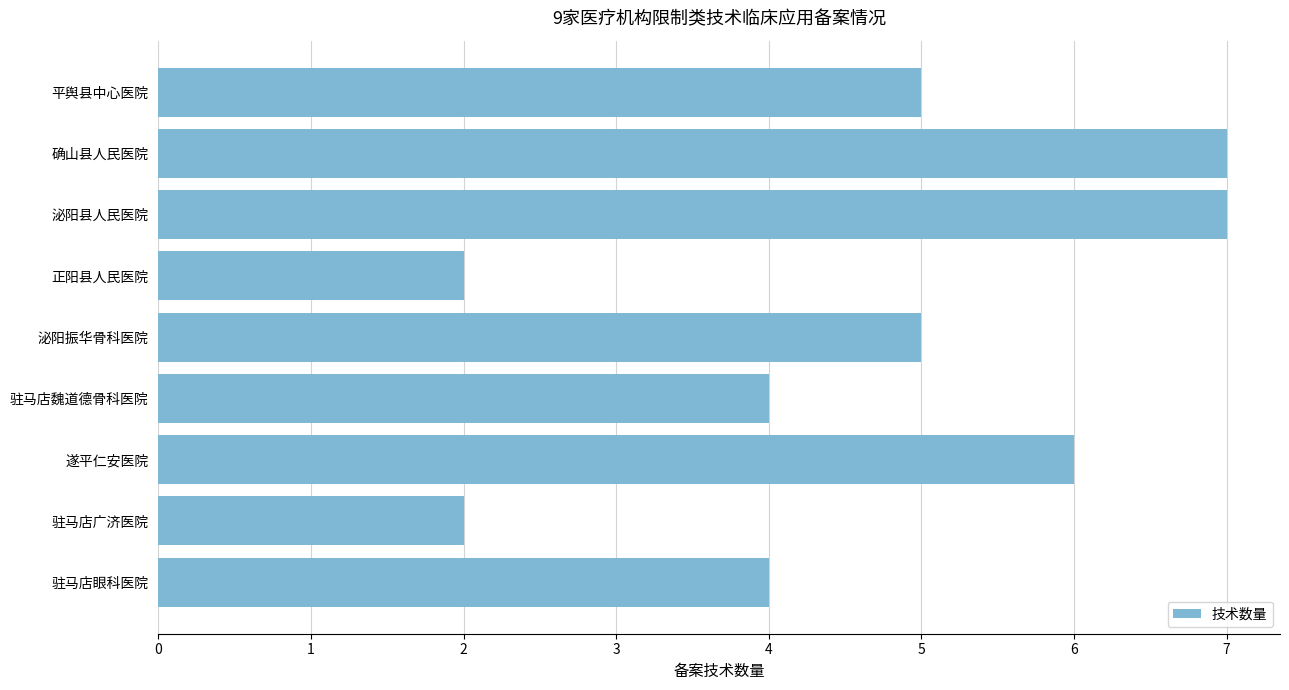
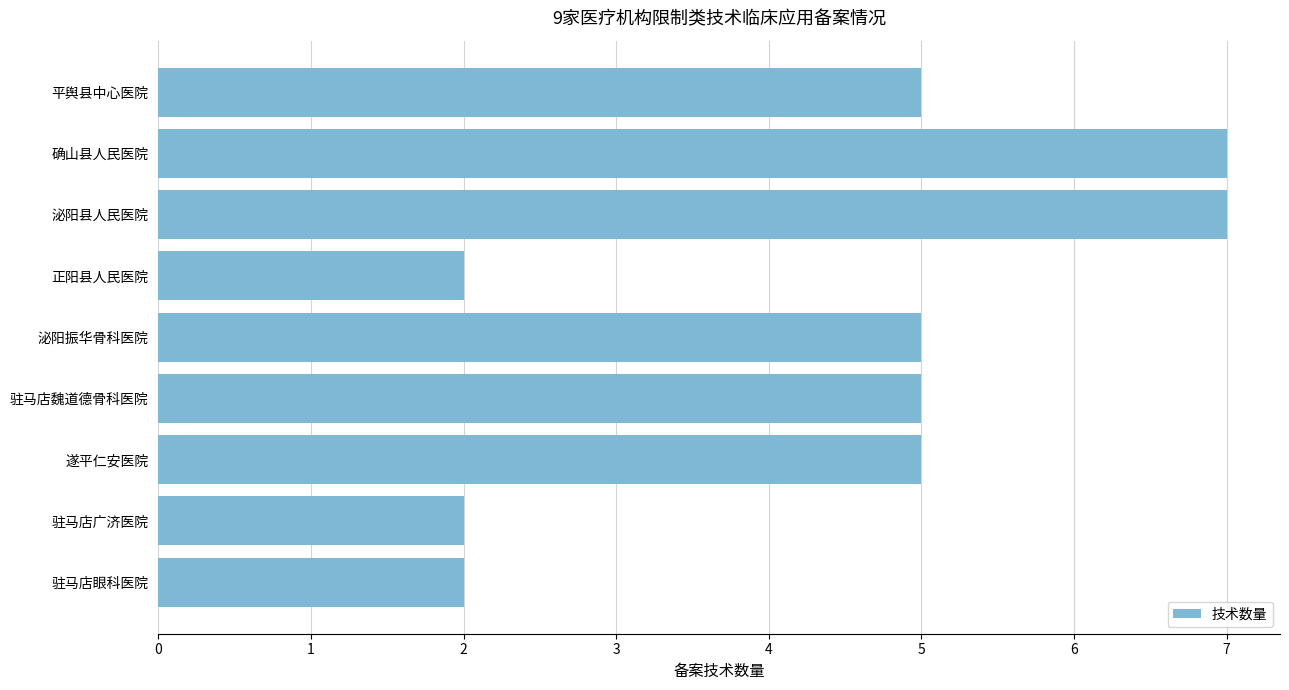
驻马店魏道德骨科医院: 4 -> 5
遂平仁安医院: 6 -> 5
驻马店眼科医院: 4 -> 2
